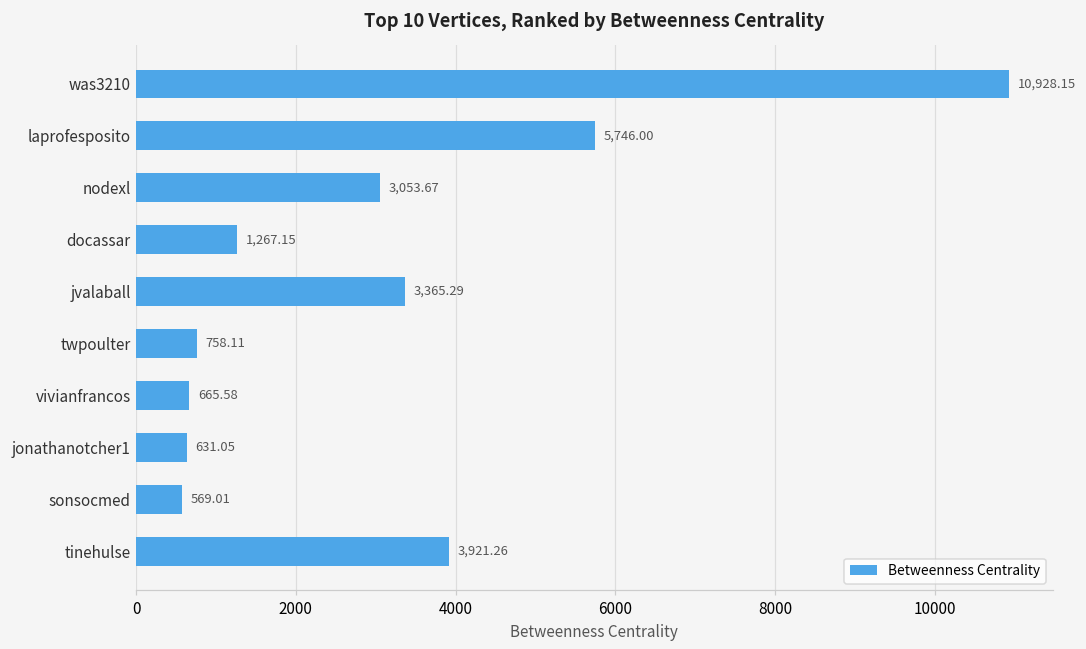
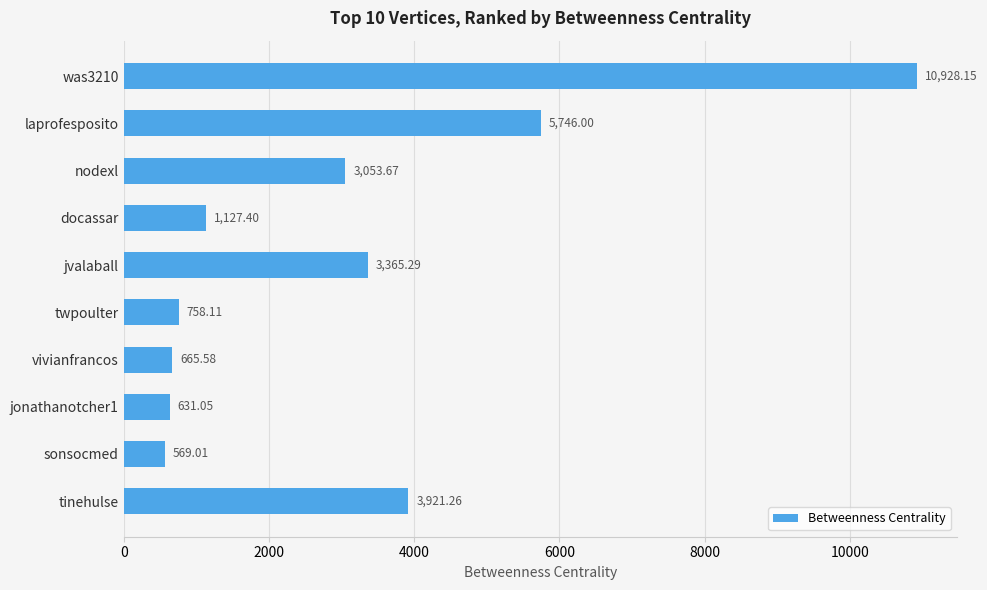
docassar: 1,267.15 -> 1,127.40
